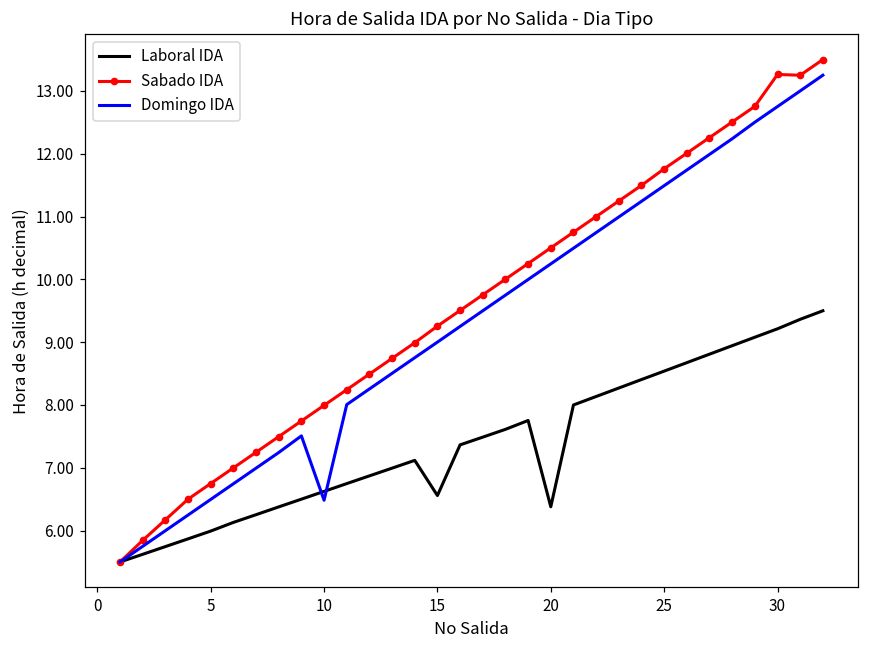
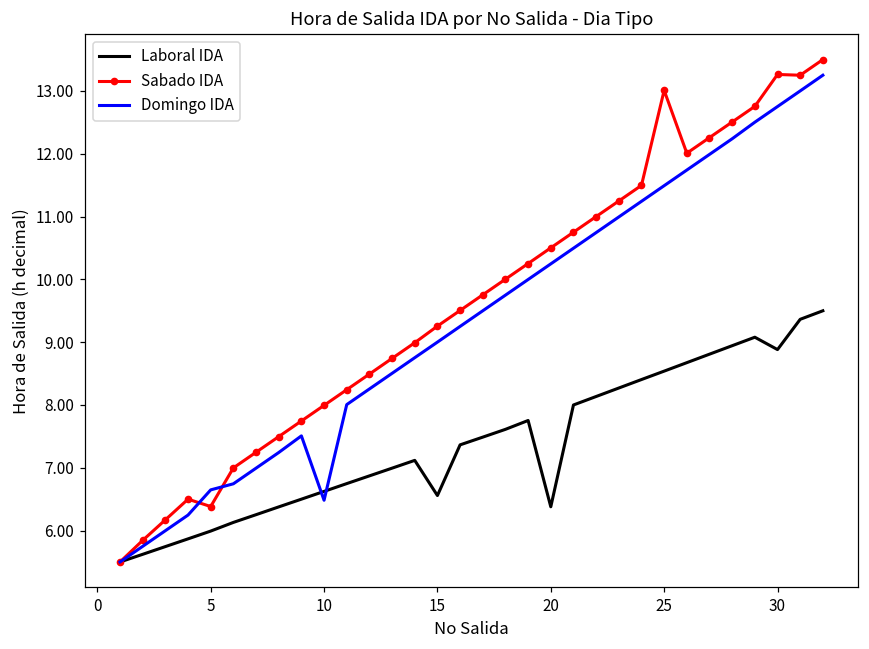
Sabado IDA, 5: 6.7 -> 6.4
Domingo IDA, 5: 6.5 -> 6.6
Sabado IDA, 25: 11.8 -> 13.0
Laboral IDA, 30: 9.2 -> 8.9
